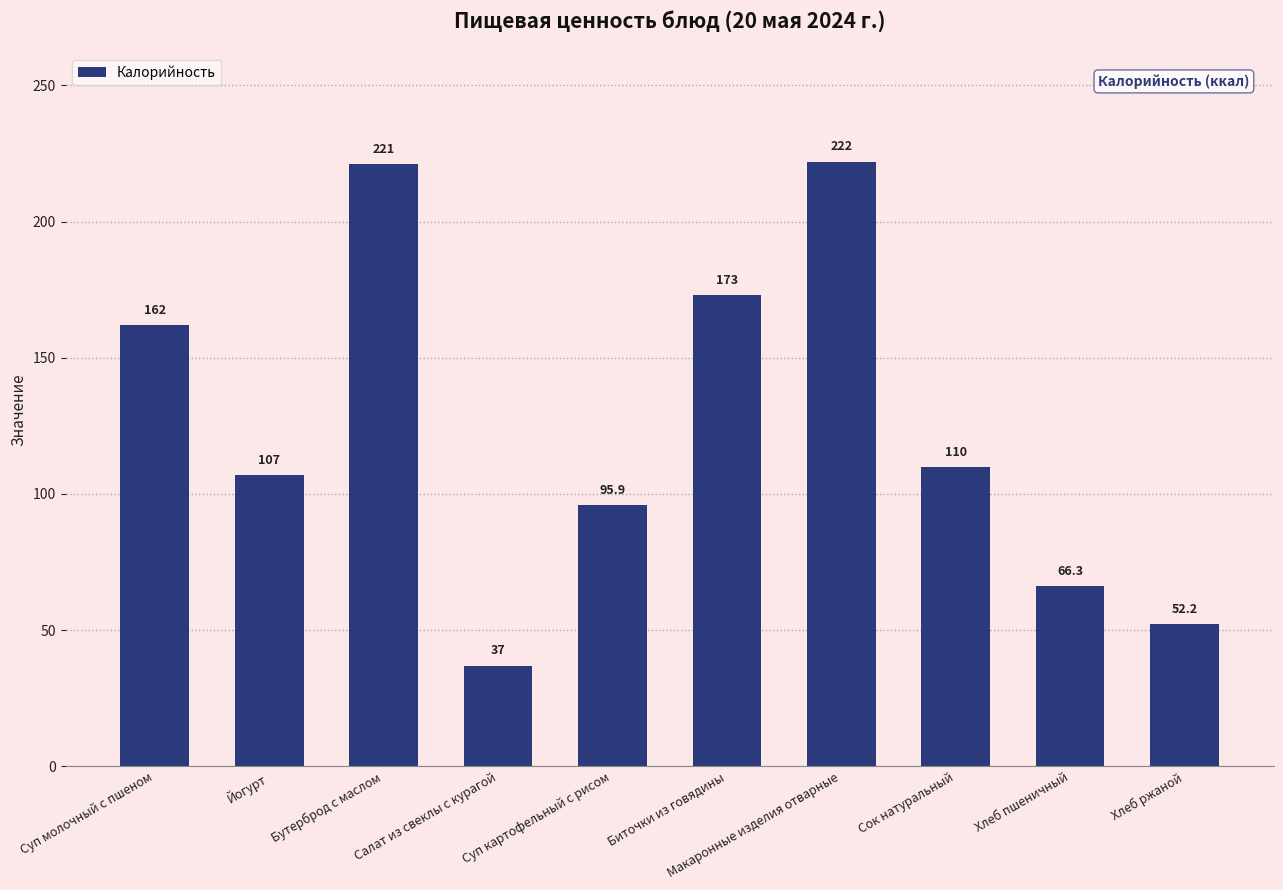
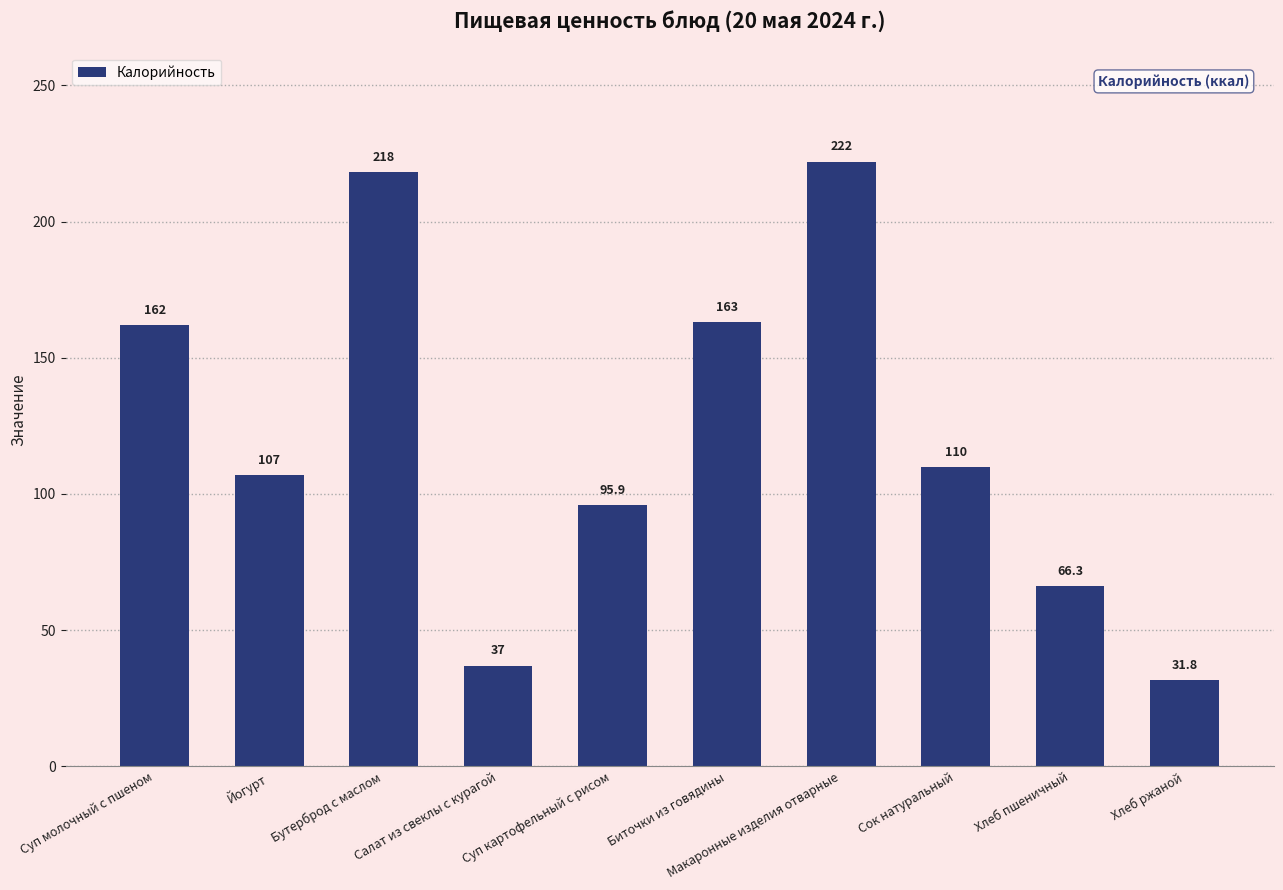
Бутерброд с маслом: 221 -> 218
Биточки из говядины: 173 -> 163
Хлеб ржаной: 52.2 -> 31.8
